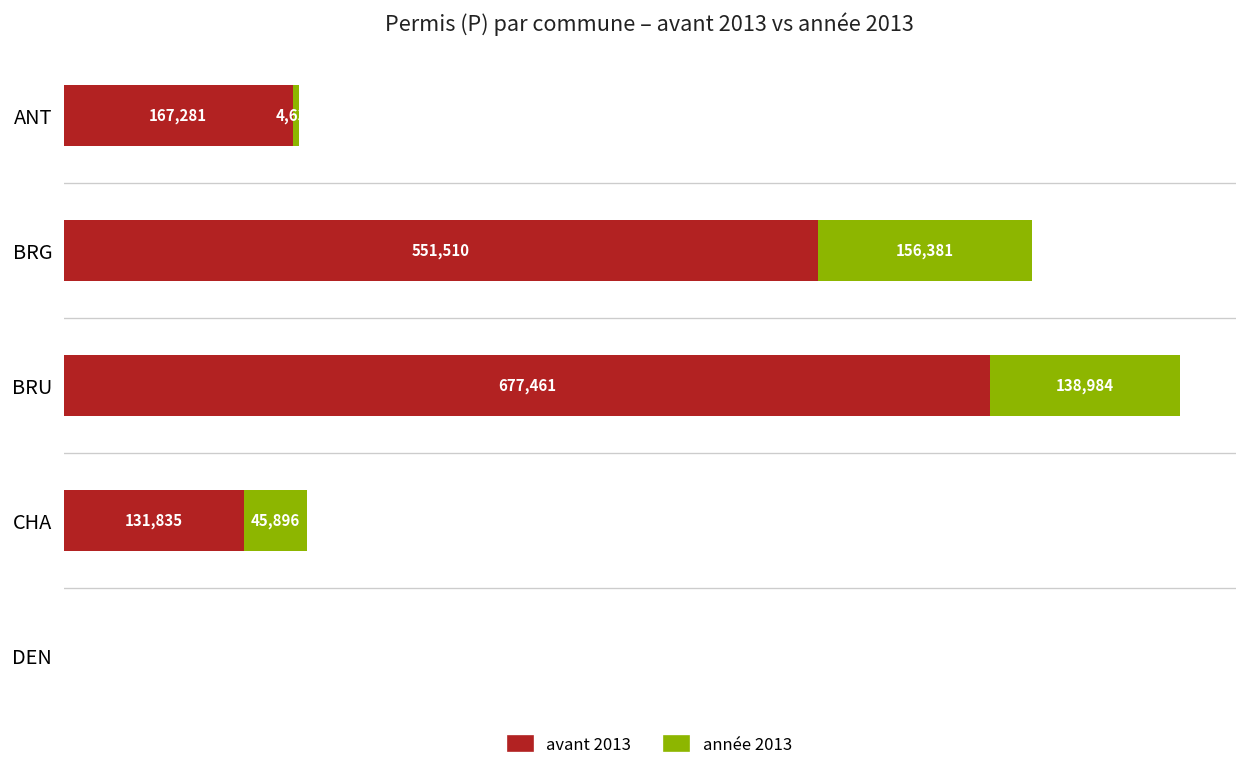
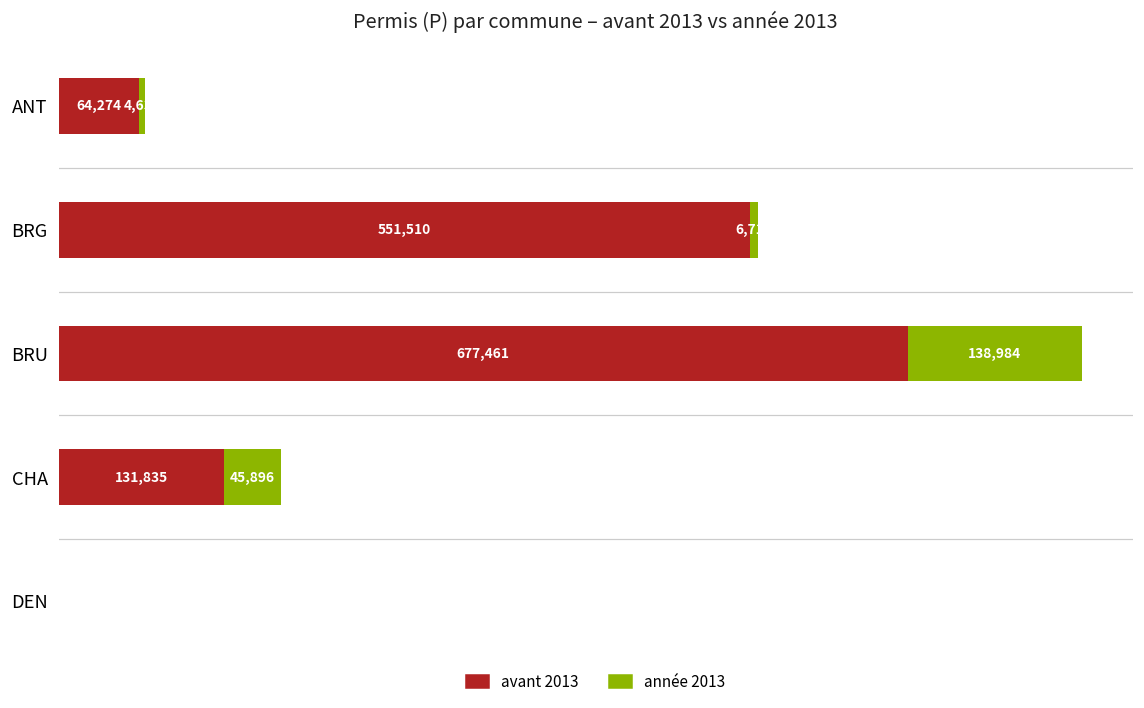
avant 2013, ANT: 167,281 -> 64,274
année 2013, BRG: 156,381 -> 6,713
